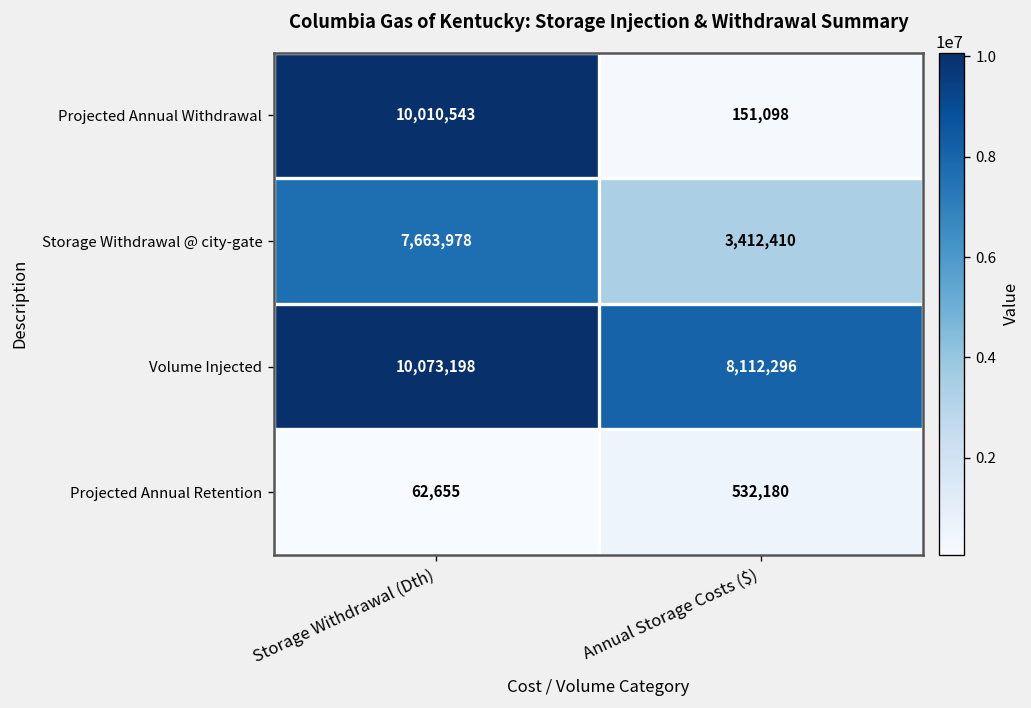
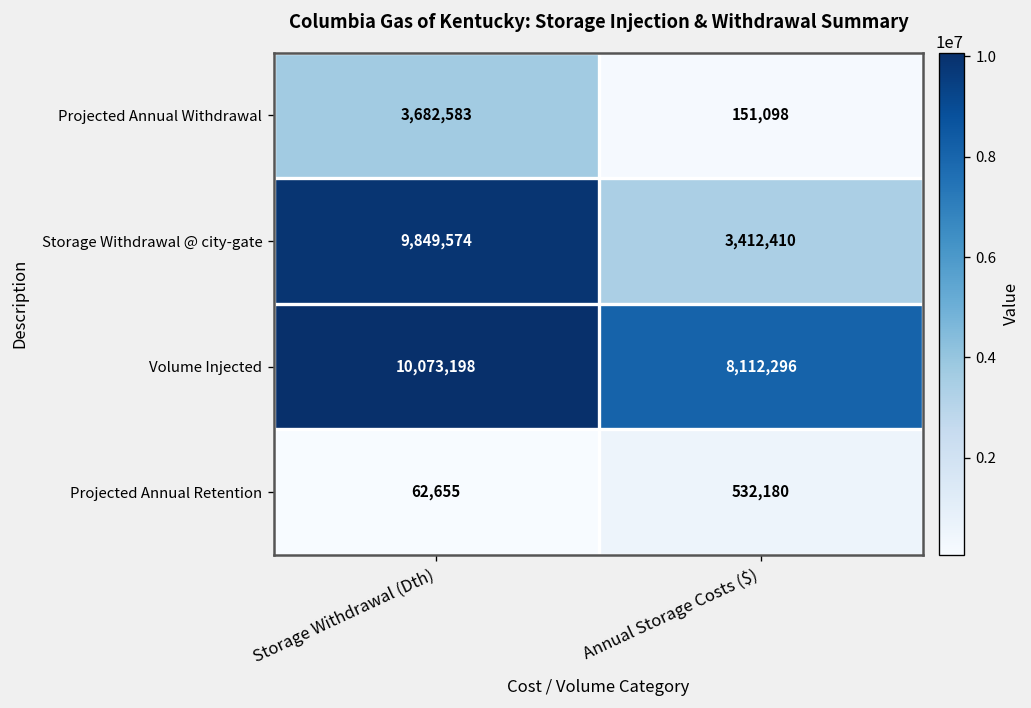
Projected Annual Withdrawal, Storage Withdrawal (Dth): 10,010,543 -> 3,682,583
Storage Withdrawal @ city-gate, Storage Withdrawal (Dth): 7,663,978 -> 9,849,574
